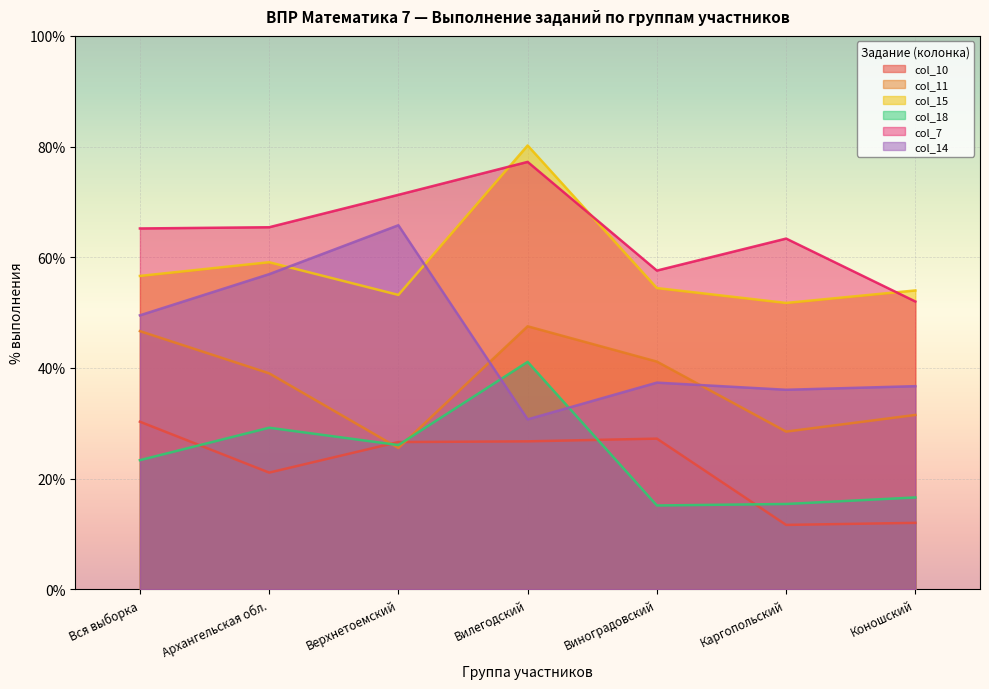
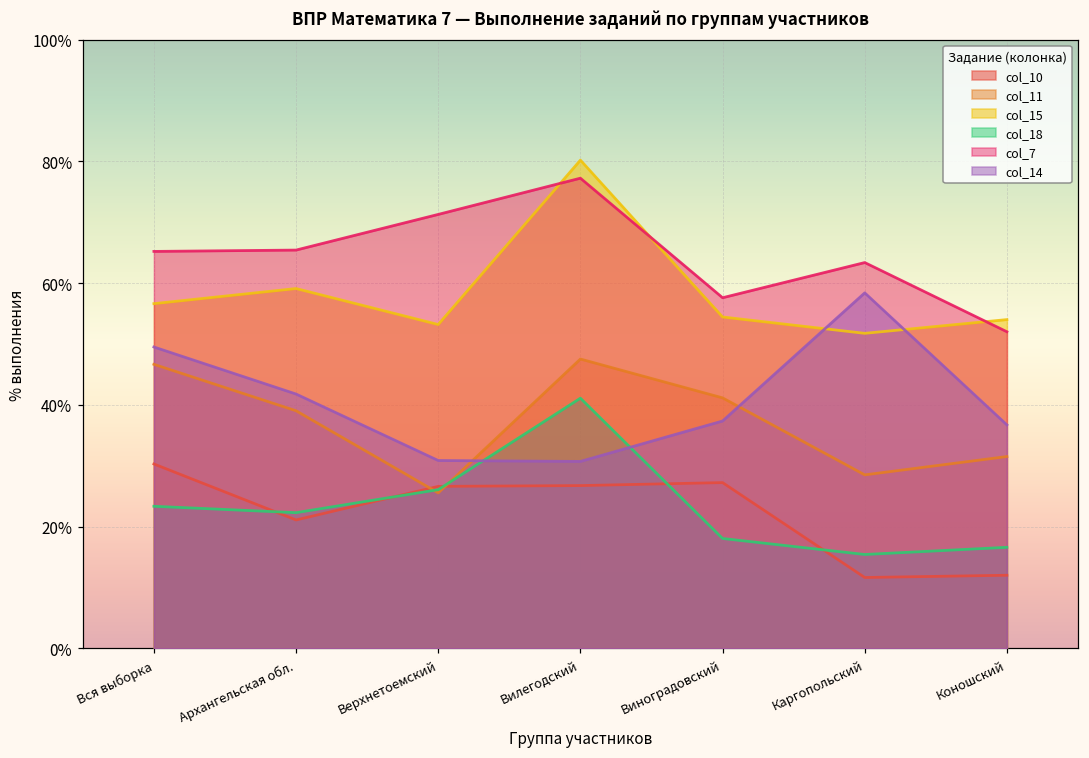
col_18, Архангельская обл.: 29% -> 22%
col_14, Архангельская обл.: 57% -> 42%
col_14, Верхнетоемский: 66% -> 31%
col_18, Виноградовский: 15% -> 18%
col_14, Каргопольский: 36% -> 58%
